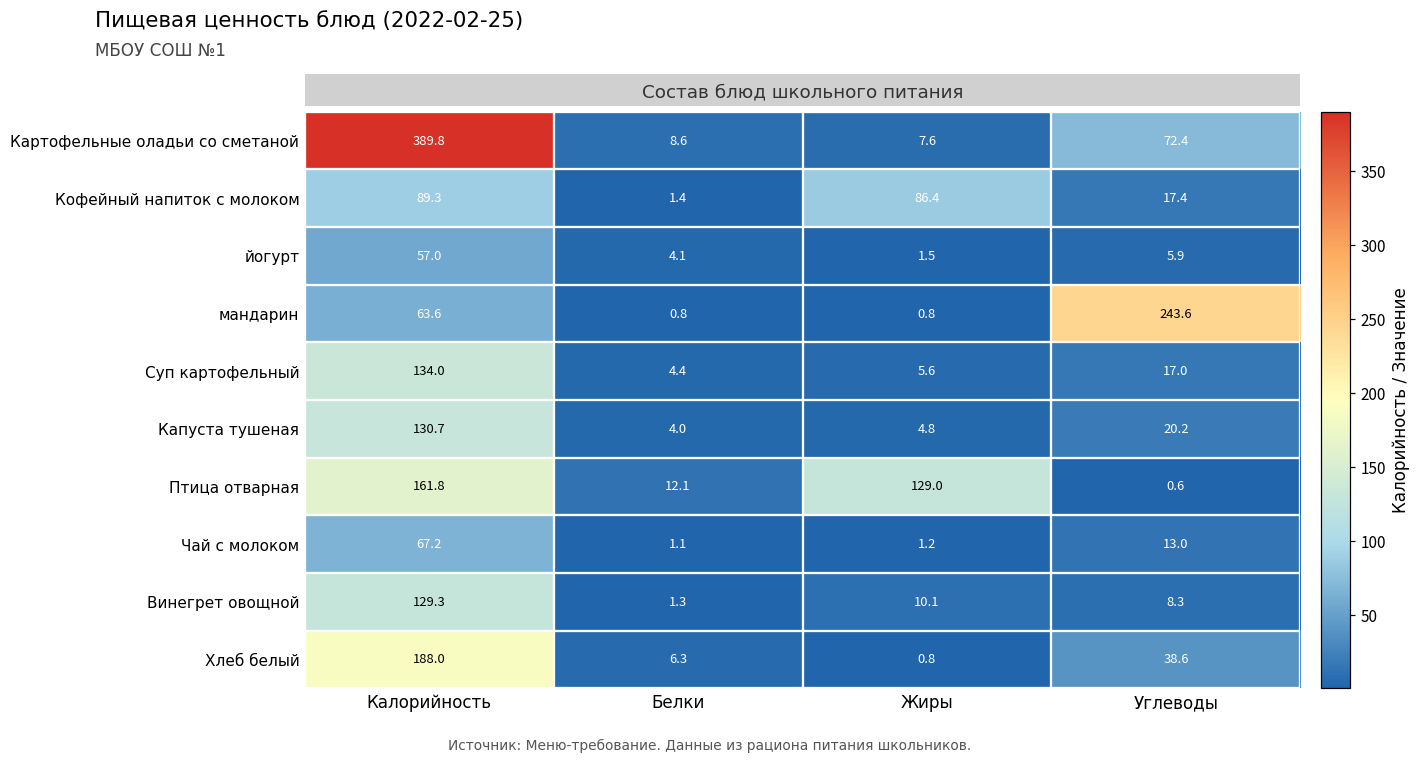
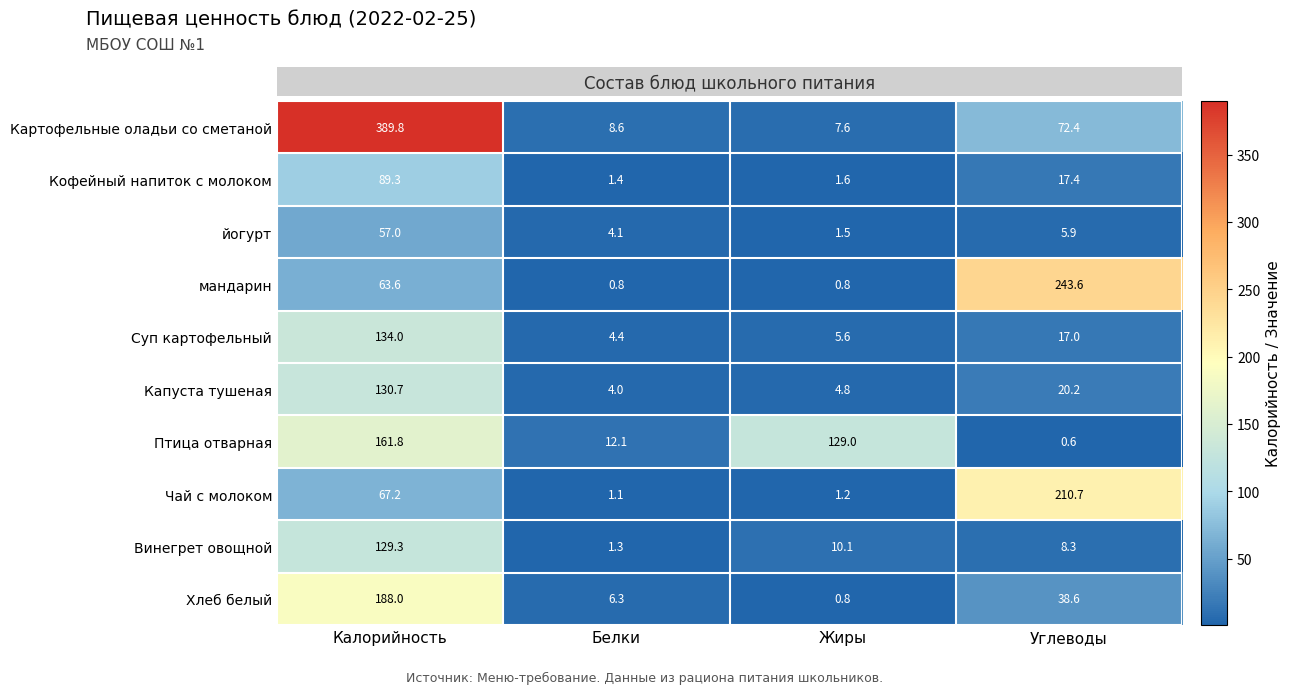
Кофейный напиток с молоком, Жиры: 86.4 -> 1.6
Чай с молоком, Углеводы: 13.0 -> 210.7
